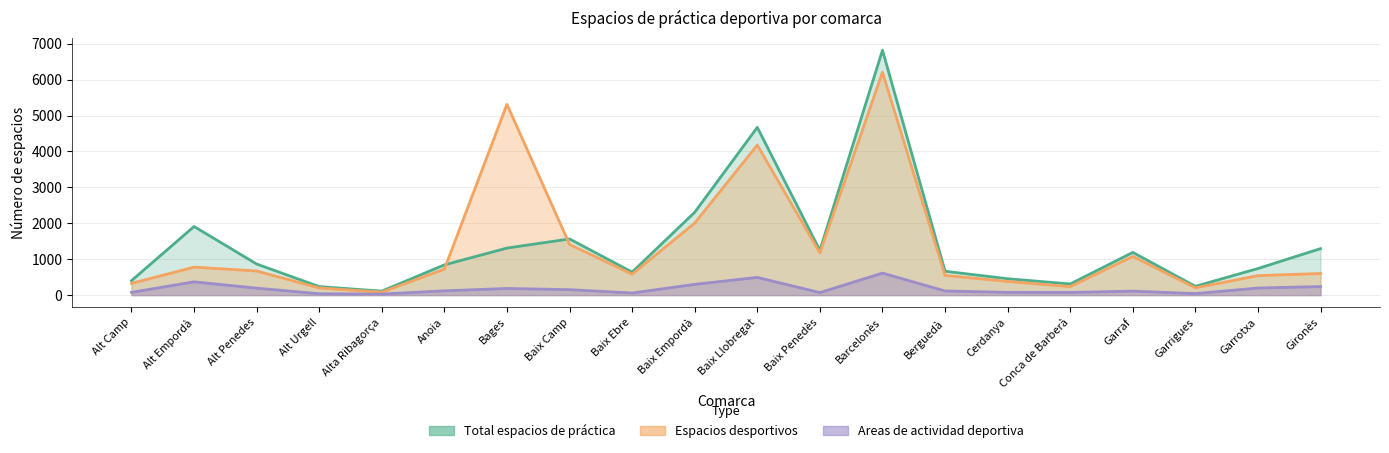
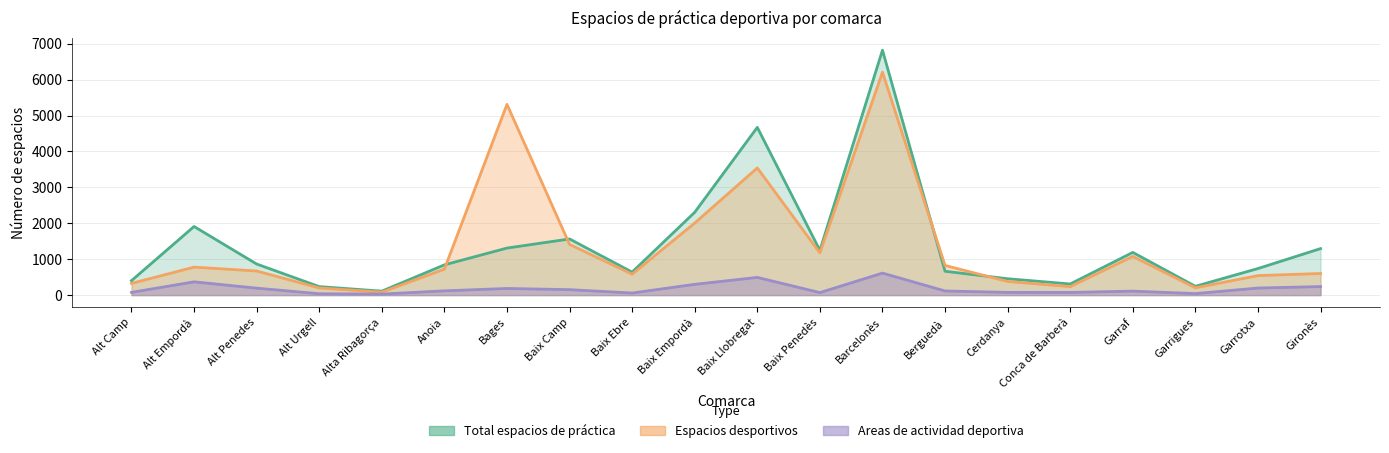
Espacios desportivos, Baix Llobregat: 4200 -> 3500
Espacios desportivos, Berguedà: 500 -> 800
